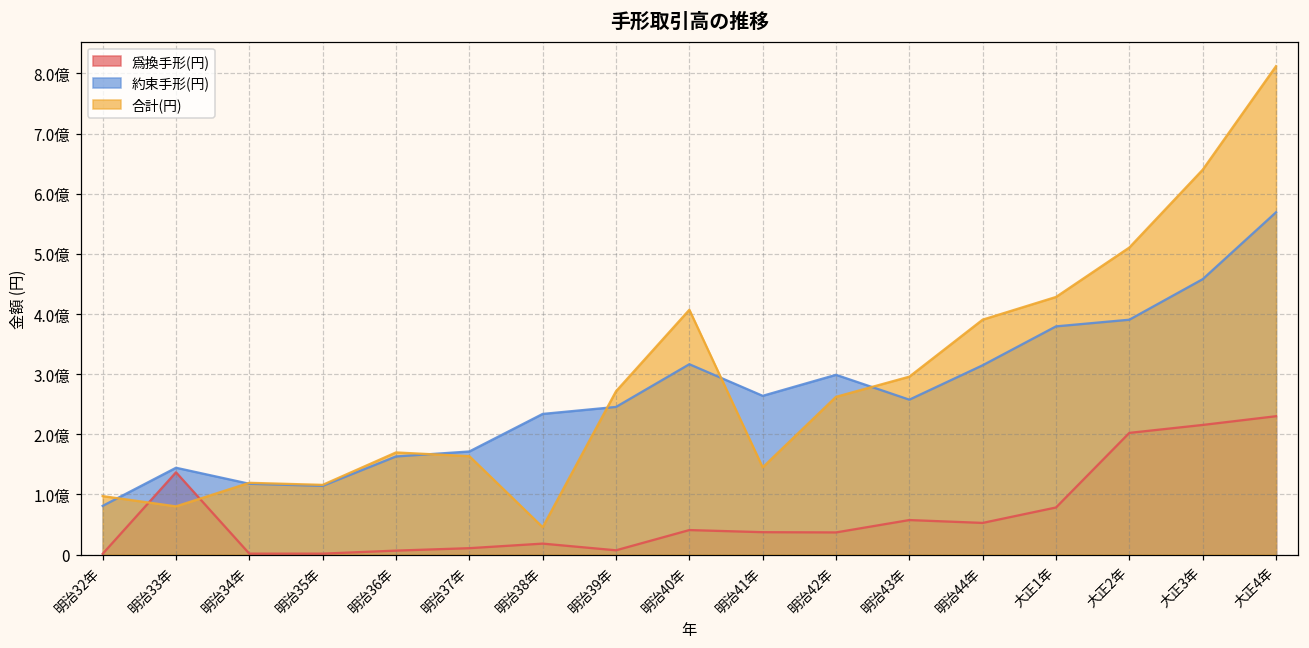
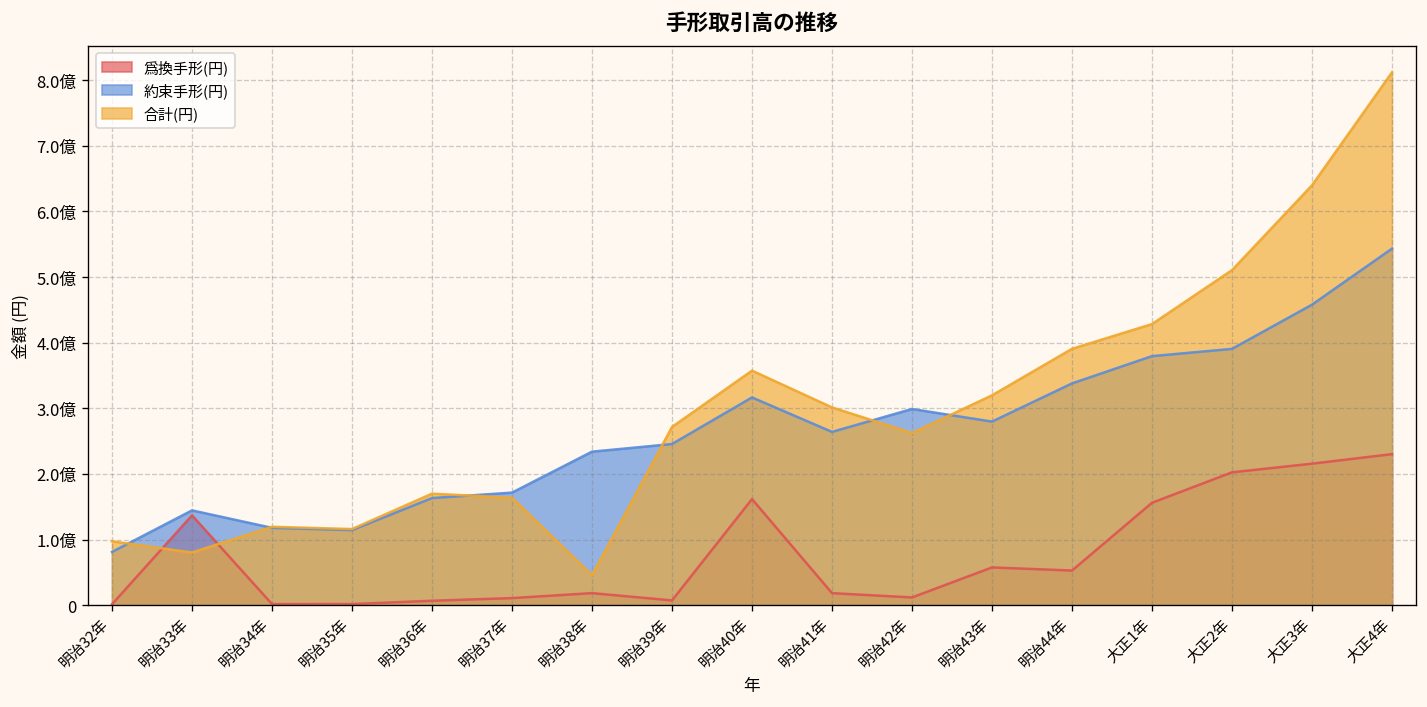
爲換手形(円), 明治40年: 0.4億 -> 1.6億
合計(円), 明治40年: 4.1億 -> 3.6億
爲換手形(円), 明治41年: 0.4億 -> 0.2億
合計(円), 明治41年: 1.5億 -> 3.0億
爲換手形(円), 明治42年: 0.4億 -> 0.1億
約束手形(円), 明治43年: 2.6億 -> 2.8億
合計(円), 明治43年: 3.0億 -> 3.2億
約束手形(円), 明治44年: 3.1億 -> 3.4億
爲換手形(円), 大正1年: 0.8億 -> 1.6億
約束手形(円), 大正4年: 5.7億 -> 5.4億
